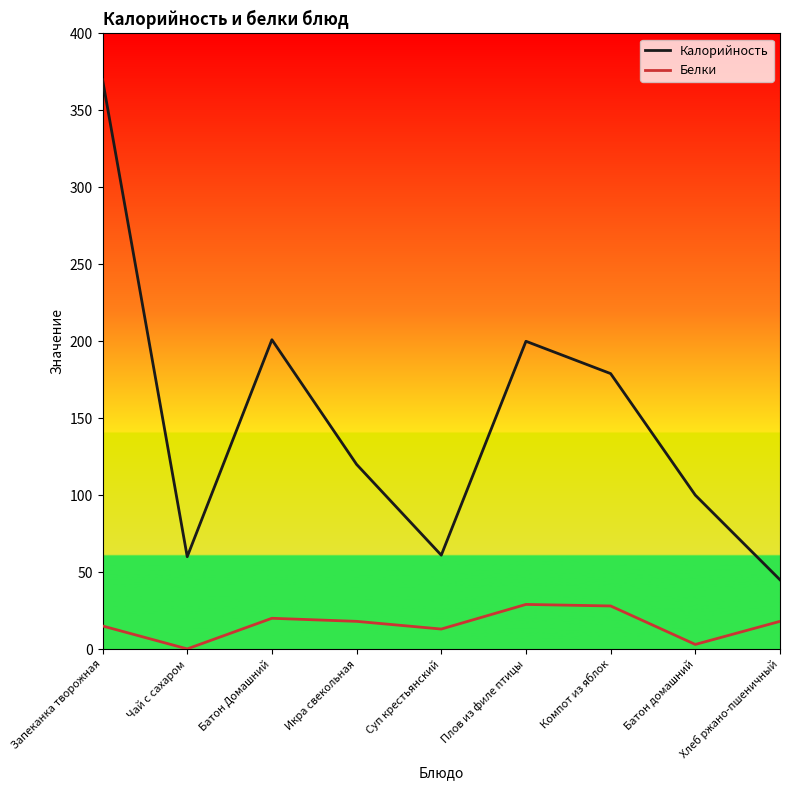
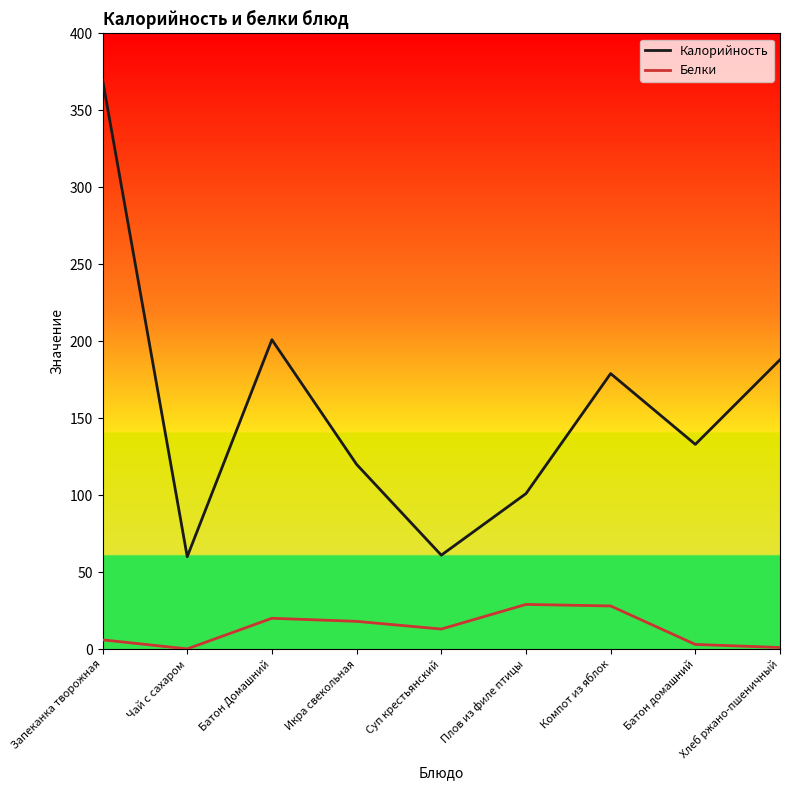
Белки, Запеканка творожная: 15 -> 6
Калорийность, Плов из филе птицы: 200 -> 101
Калорийность, Батон домашний: 100 -> 133
Калорийность, Хлеб ржано-пшеничный: 45 -> 188
Белки, Хлеб ржано-пшеничный: 18 -> 1
